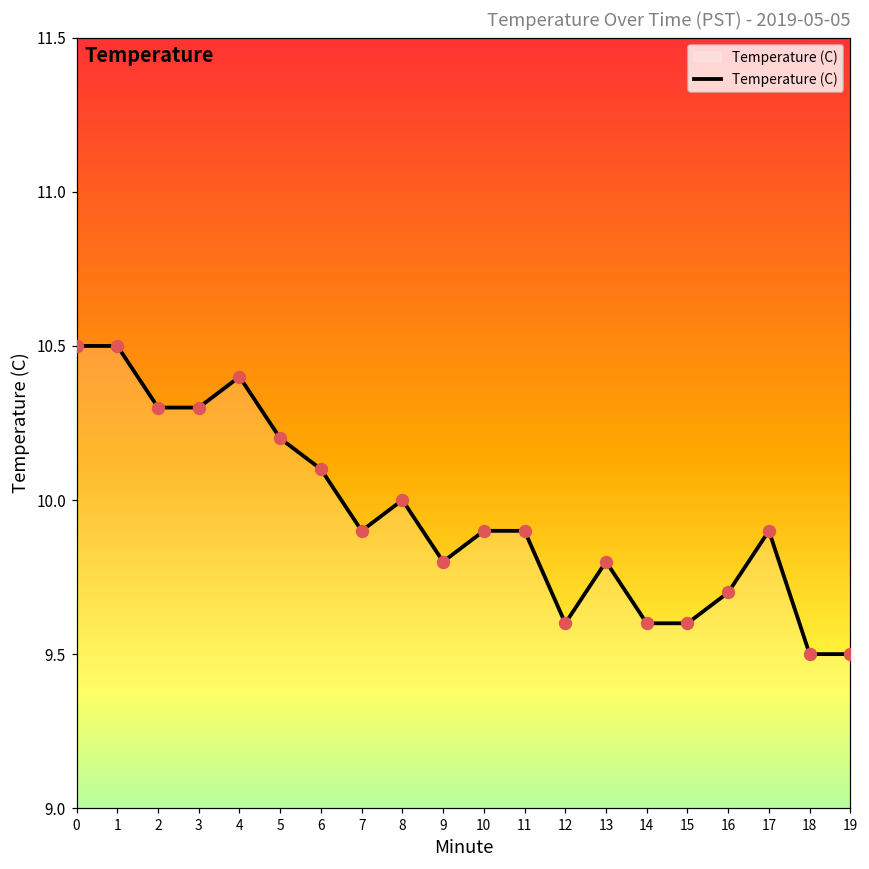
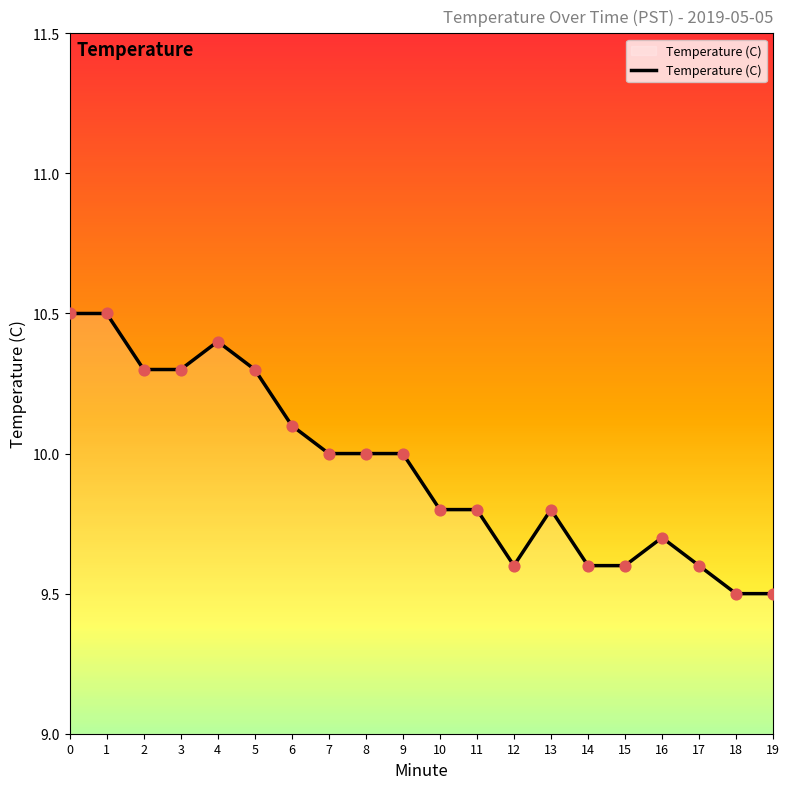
5: 10.2 -> 10.3
7: 9.9 -> 10.0
9: 9.8 -> 10.0
10: 9.9 -> 9.8
11: 9.9 -> 9.8
17: 9.9 -> 9.6
